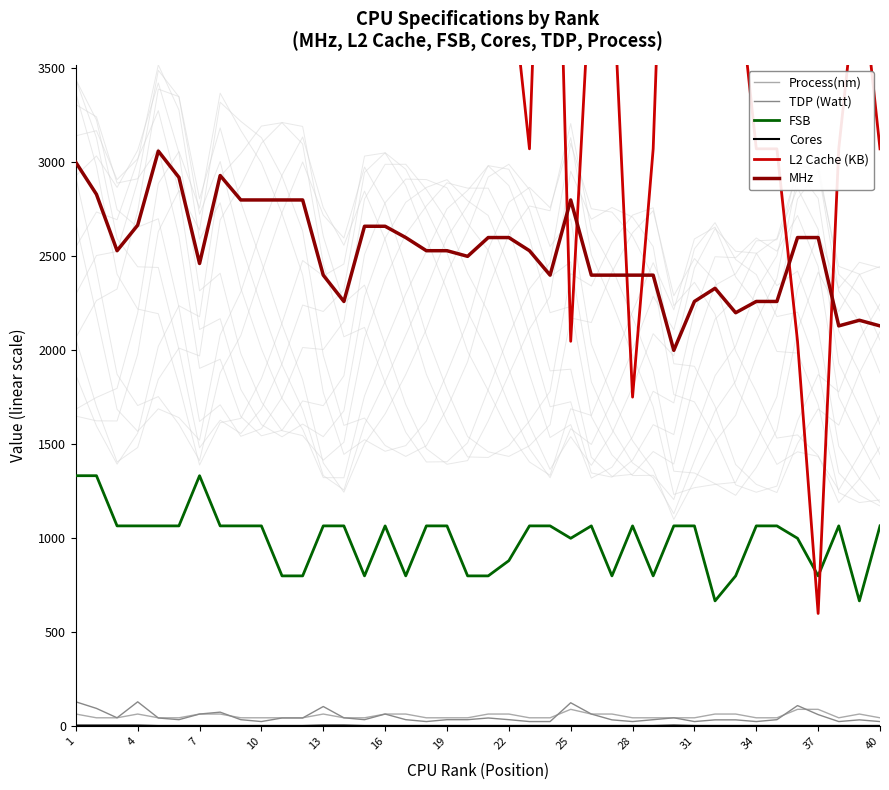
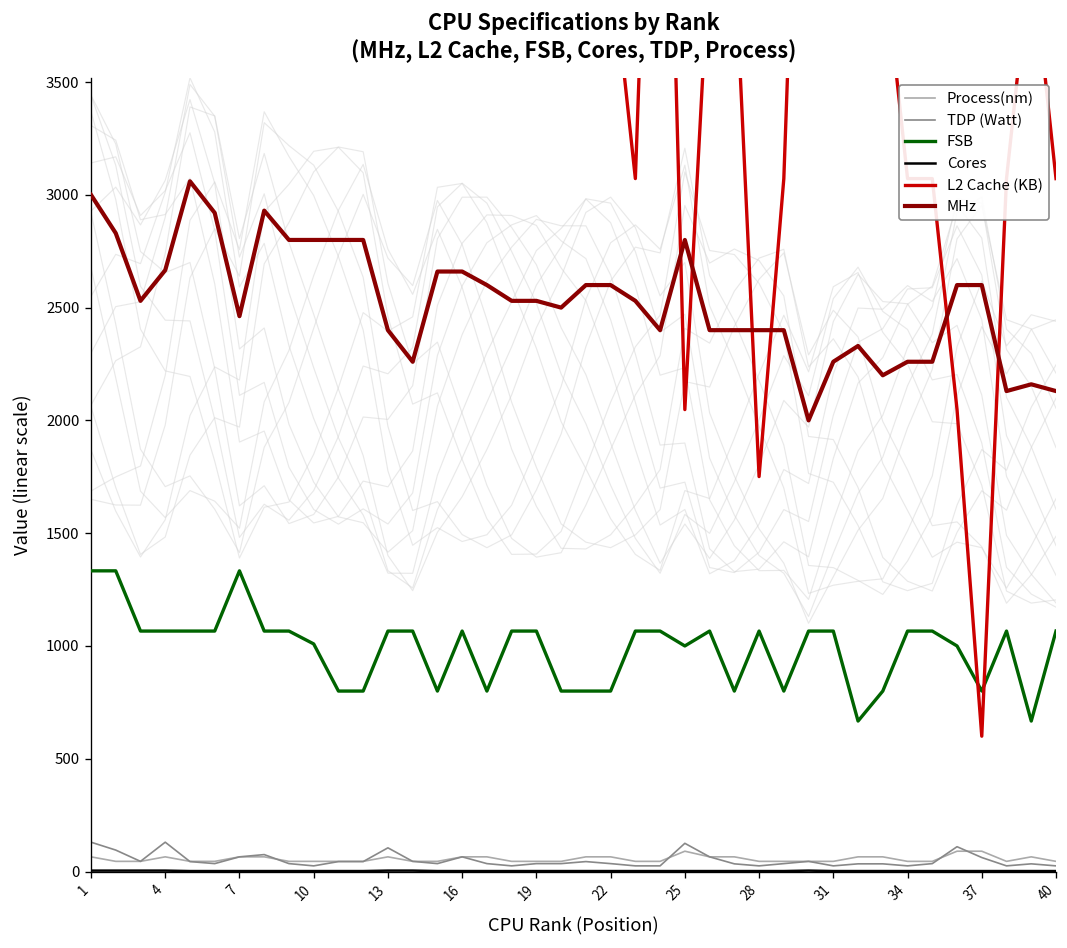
FSB, 10: 1070 -> 1010
FSB, 22: 880 -> 800
